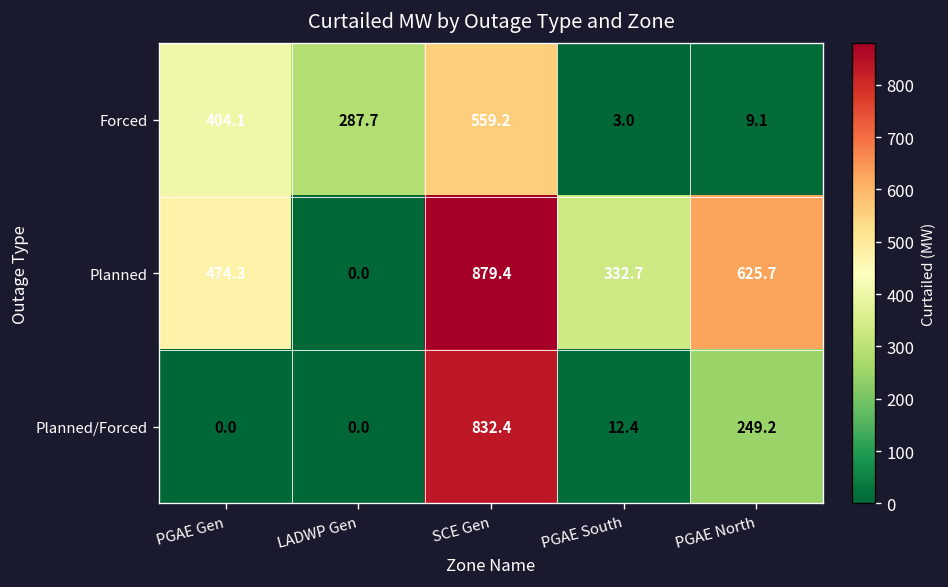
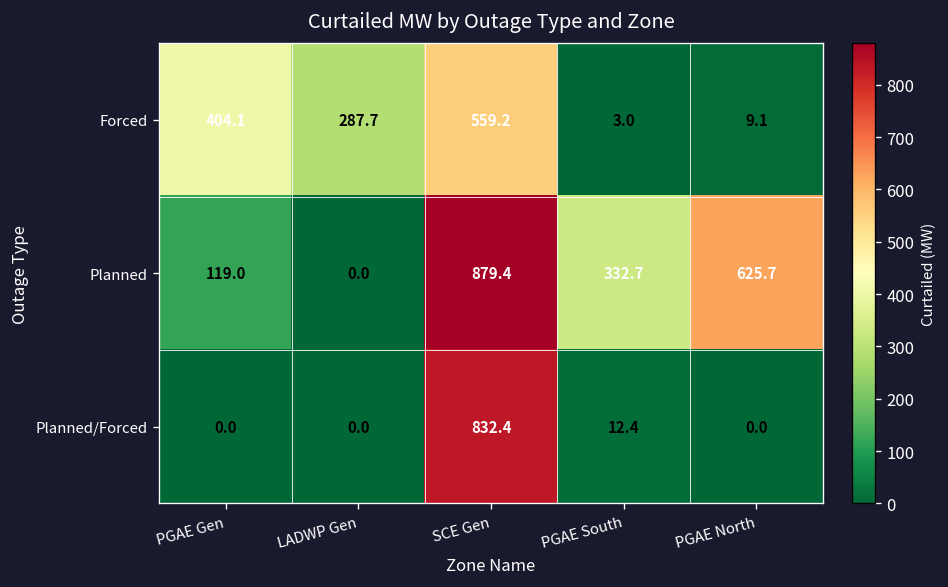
Planned, PGAE Gen: 474.3 -> 119.0
Planned/Forced, PGAE North: 249.2 -> 0.0
